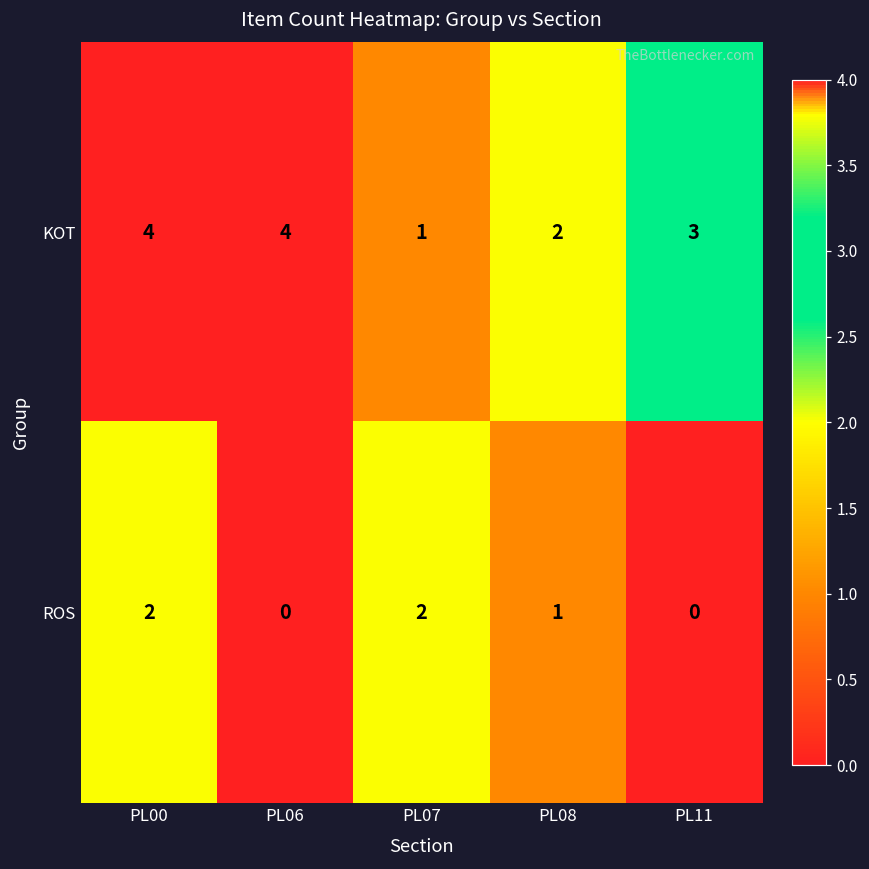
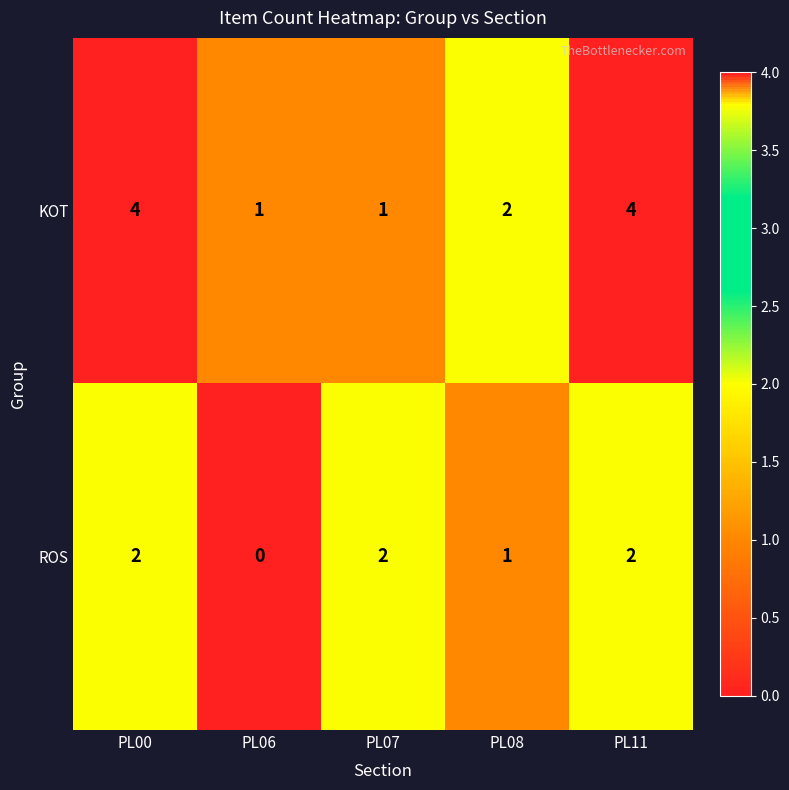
KOT, PL06: 4 -> 1
KOT, PL11: 3 -> 4
ROS, PL11: 0 -> 2
